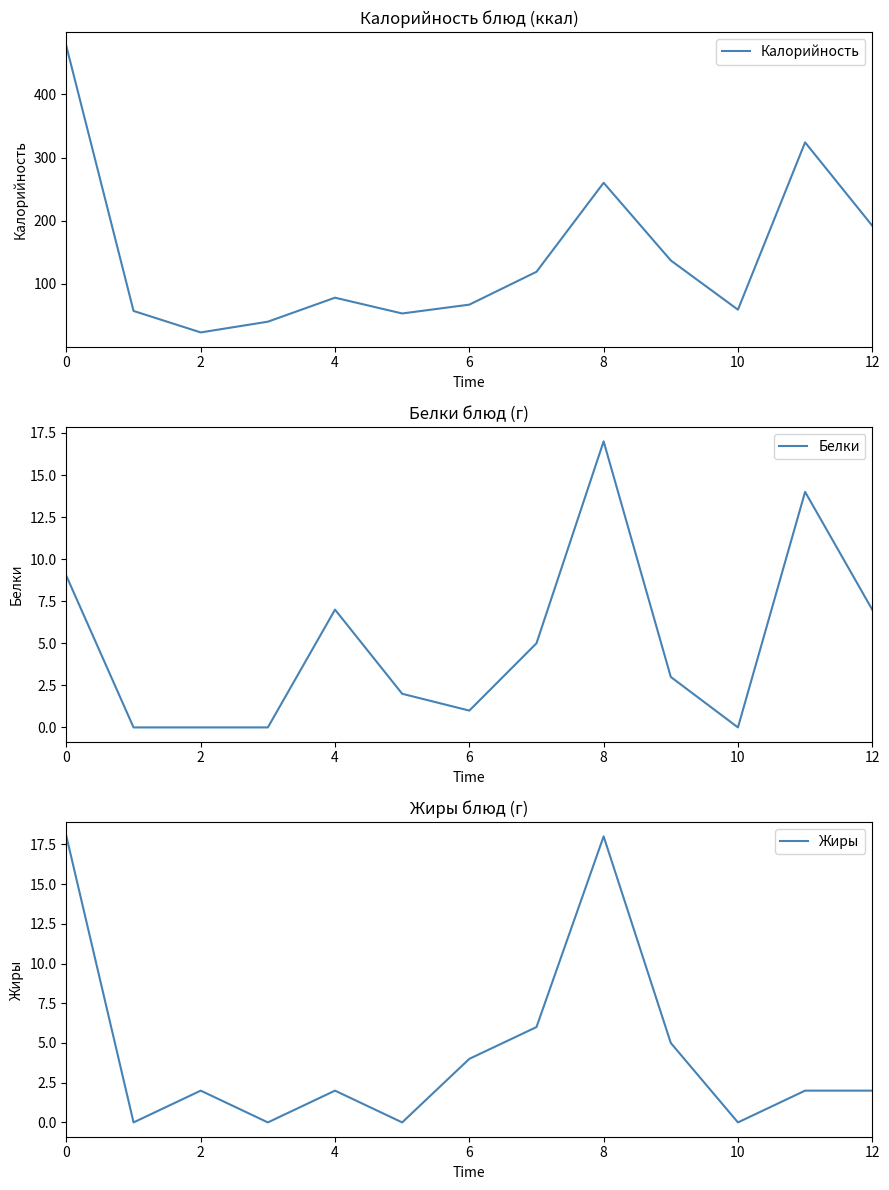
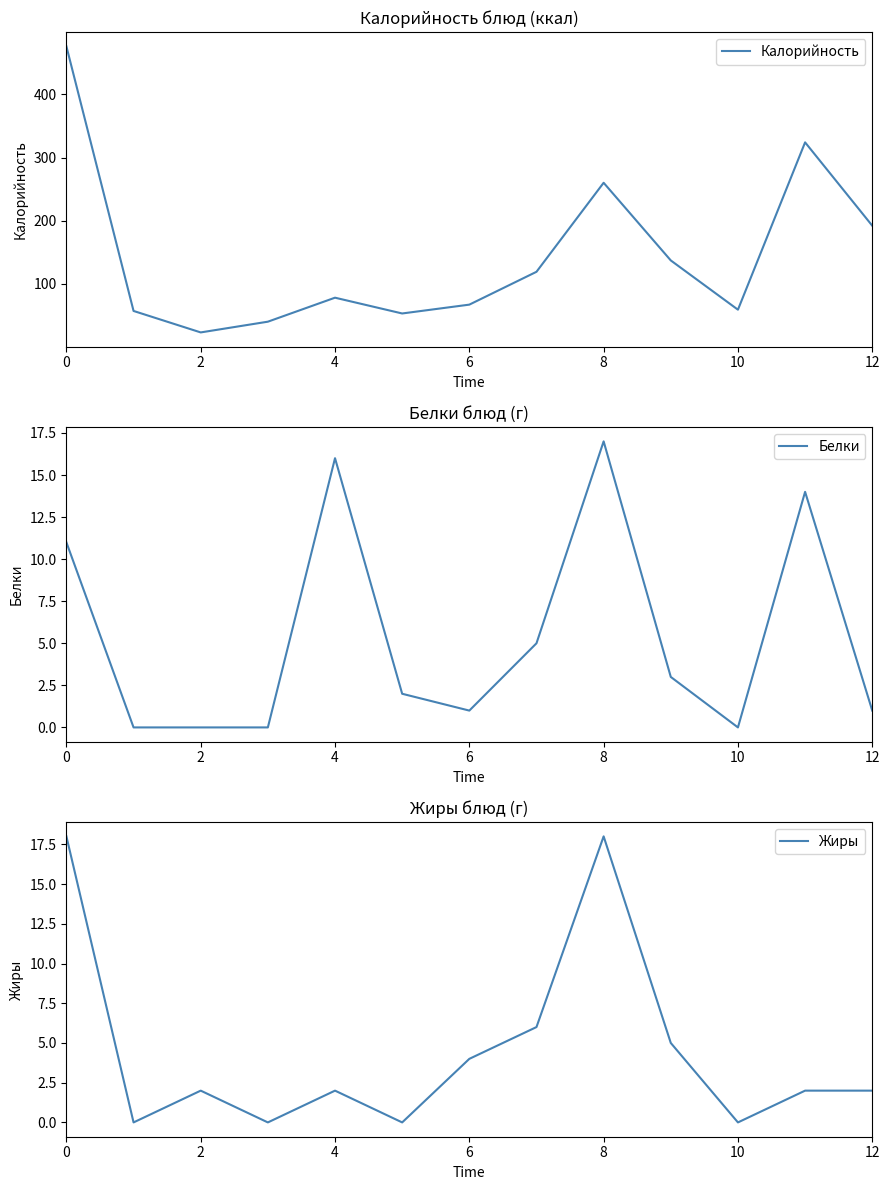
Белки блюд (г), 0: 9 -> 11
Белки блюд (г), 4: 7 -> 16
Белки блюд (г), 12: 7 -> 1
